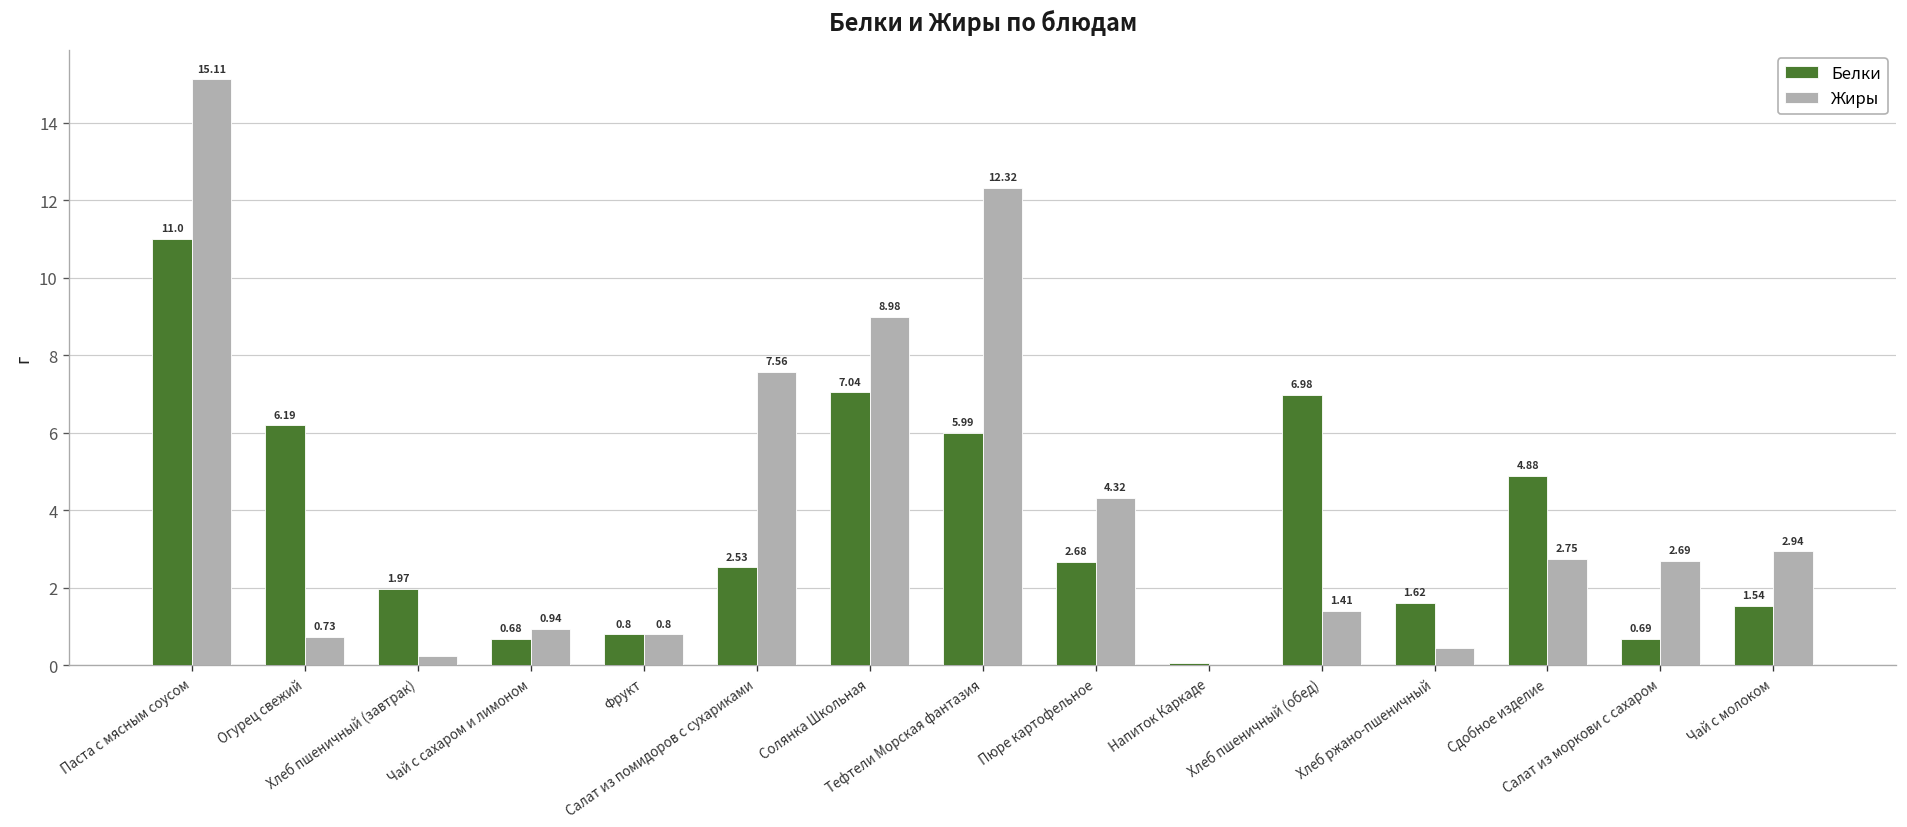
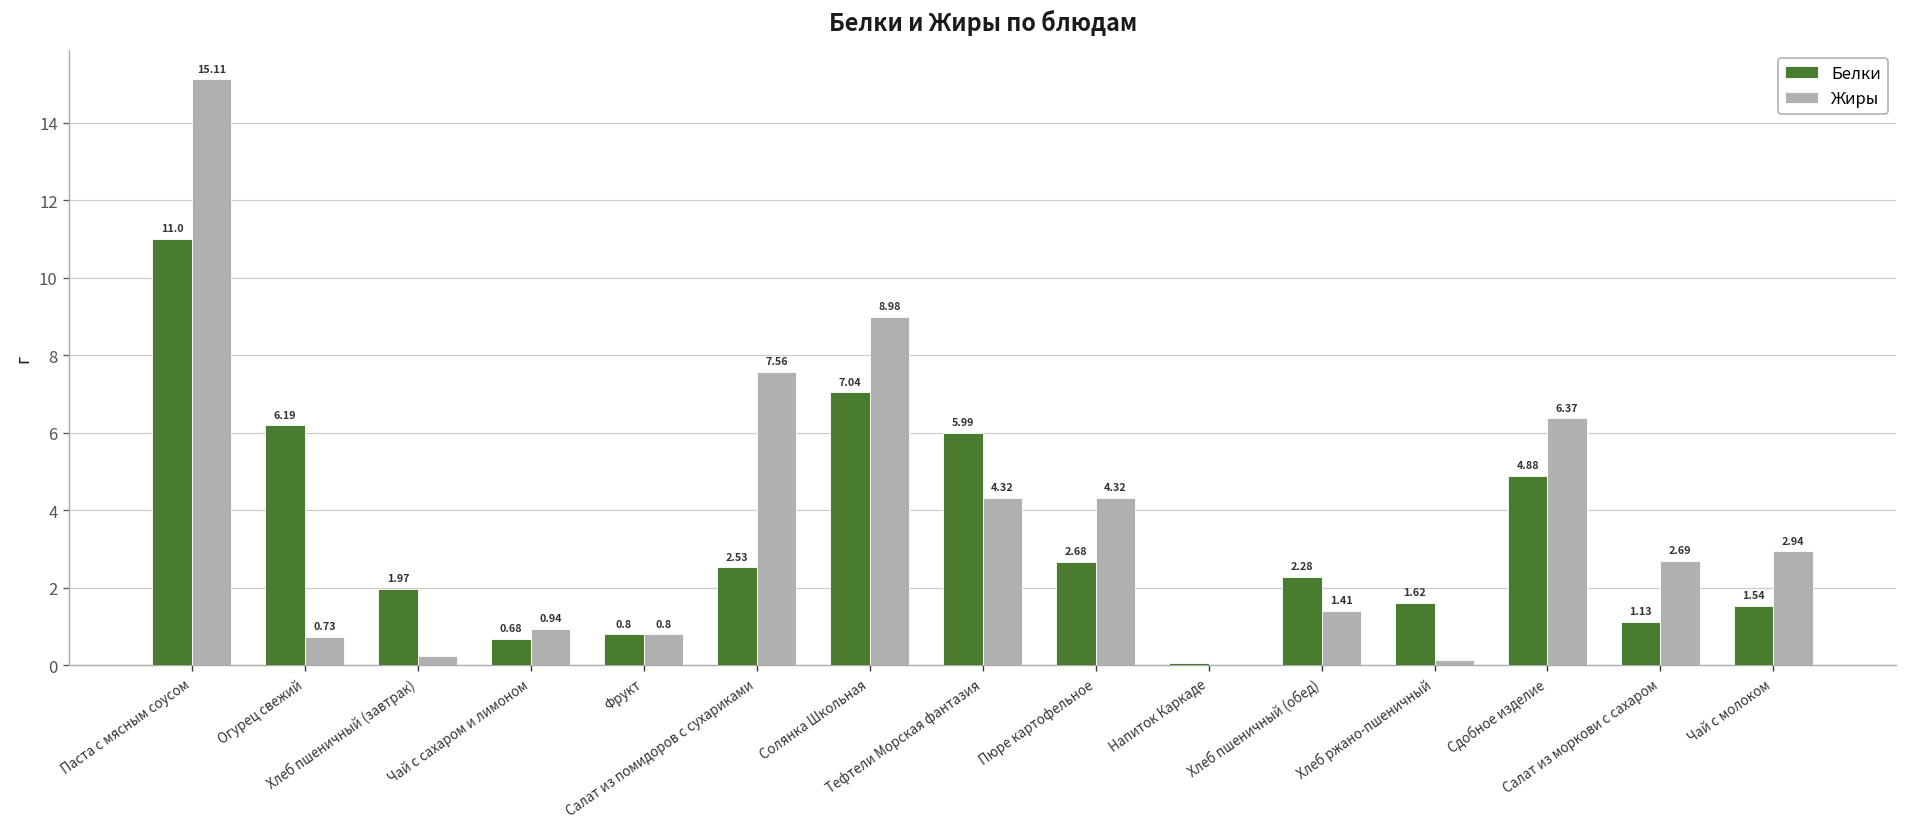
Жиры, Тефтели Морская фантазия: 12.32 -> 4.32
Белки, Хлеб пшеничный (обед): 6.98 -> 2.28
Жиры, Хлеб ржано-пшеничный: 0.4 -> 0.1
Жиры, Сдобное изделие: 2.75 -> 6.37
Белки, Салат из моркови с сахаром: 0.69 -> 1.13
